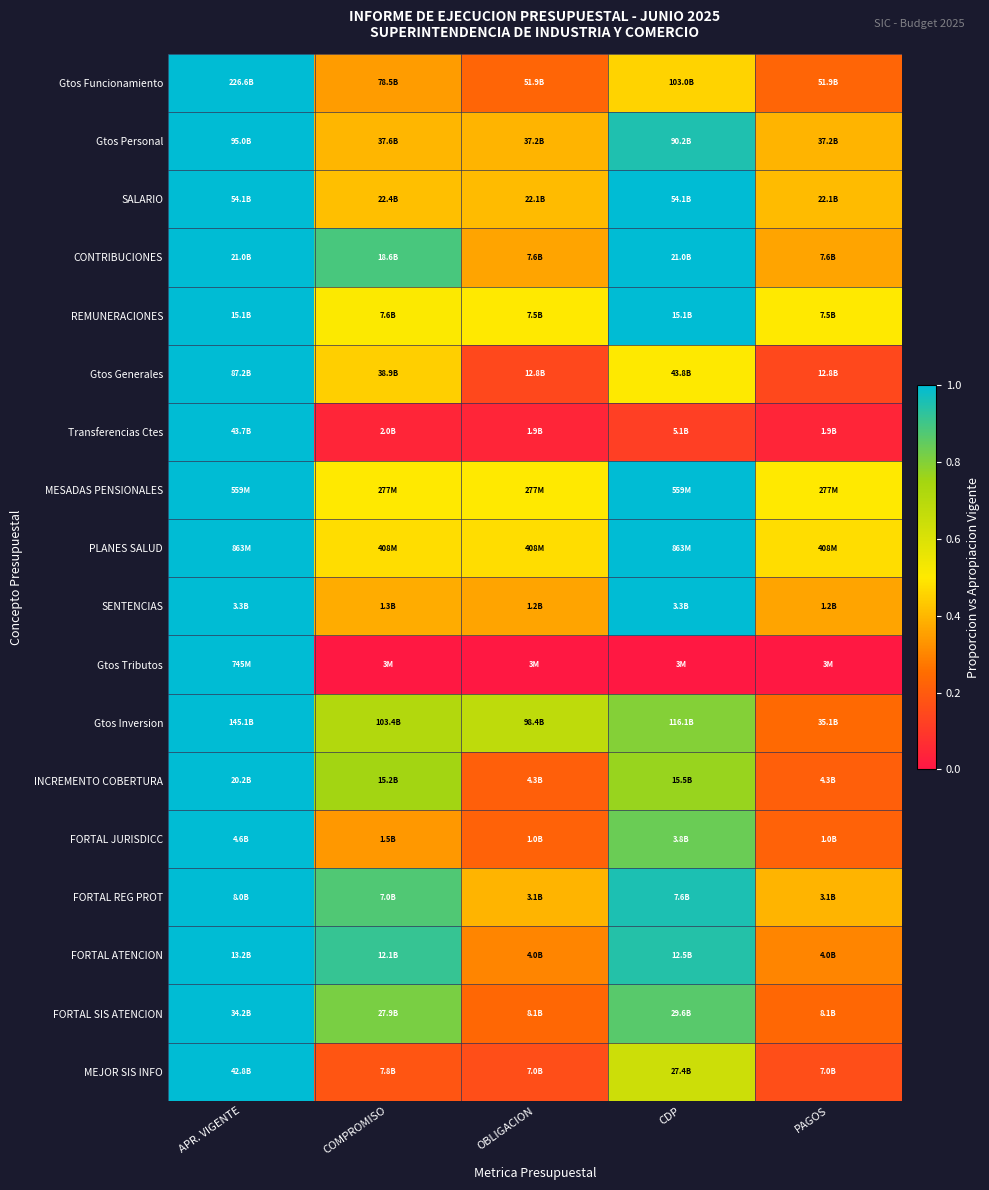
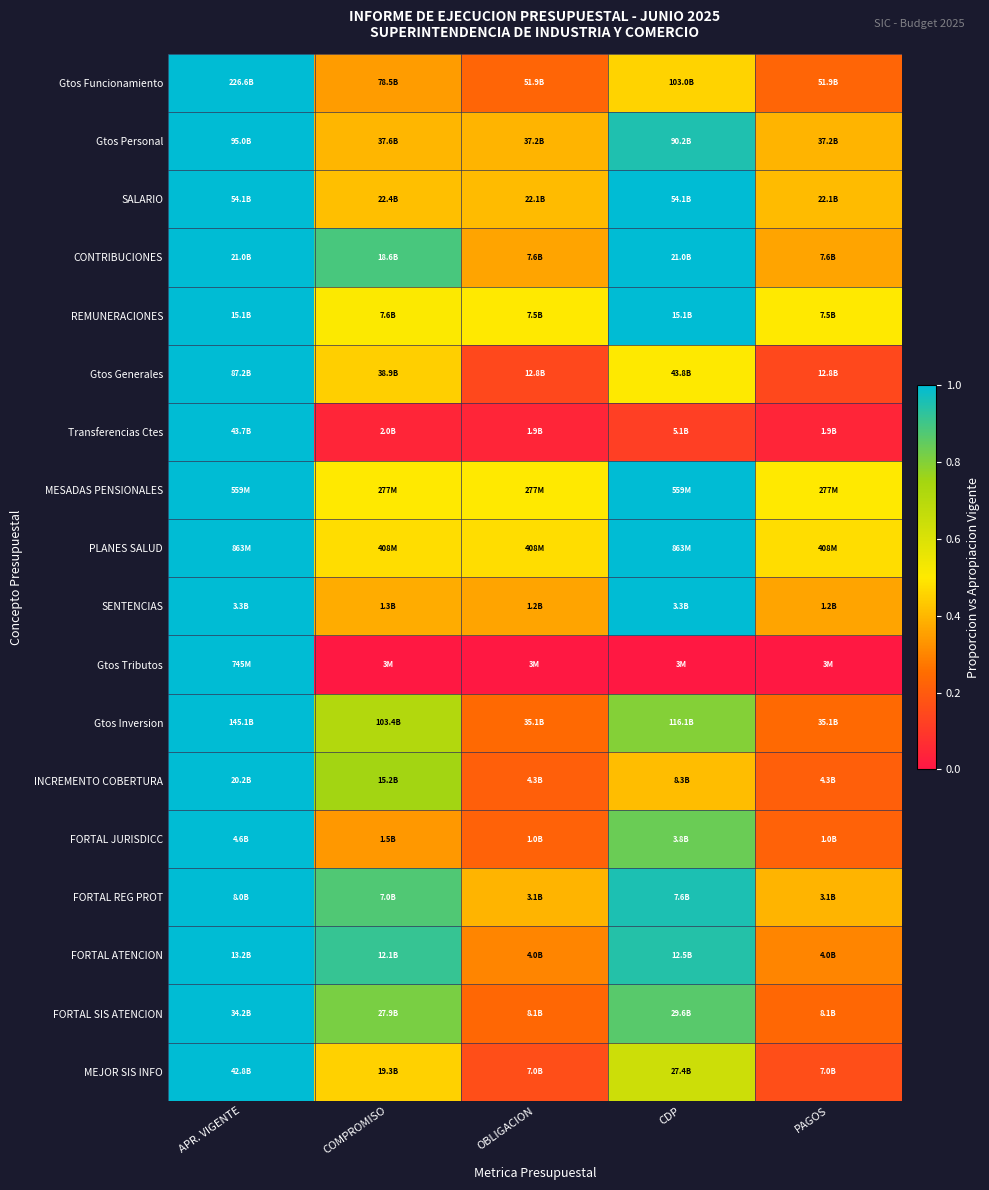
Gtos Inversion, OBLIGACION: 98.4B -> 35.1B
INCREMENTO COBERTURA, CDP: 15.5B -> 8.3B
MEJOR SIS INFO, COMPROMISO: 7.8B -> 19.3B
